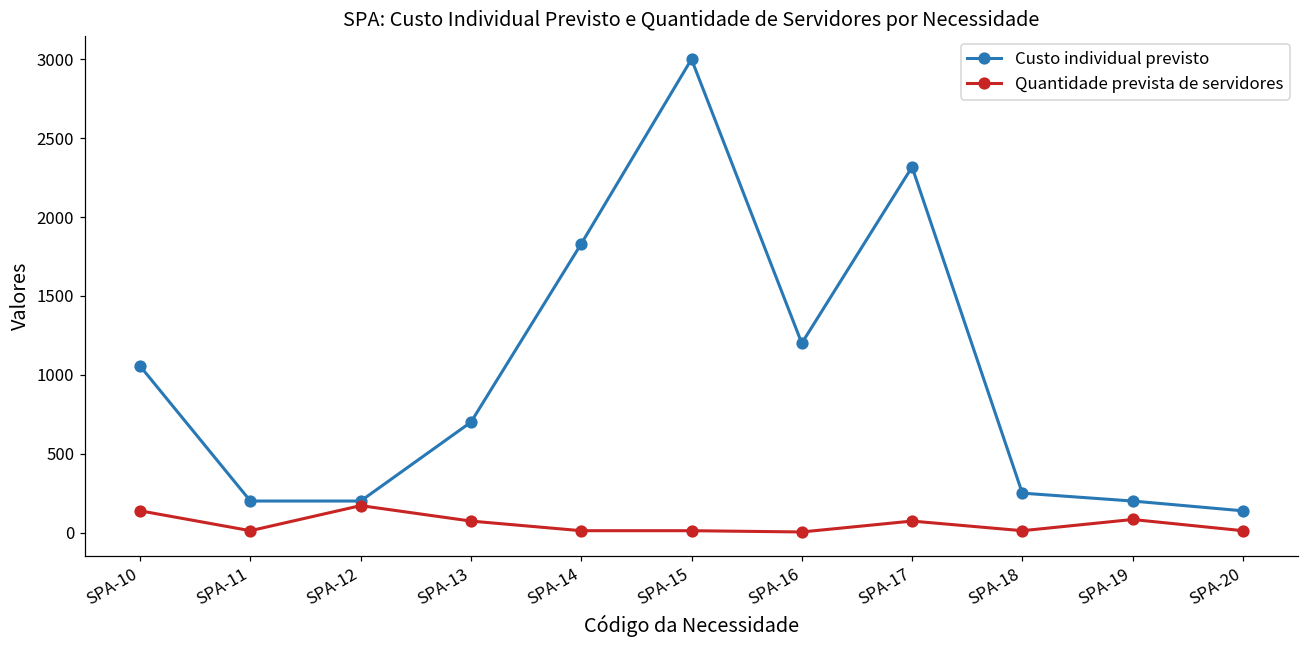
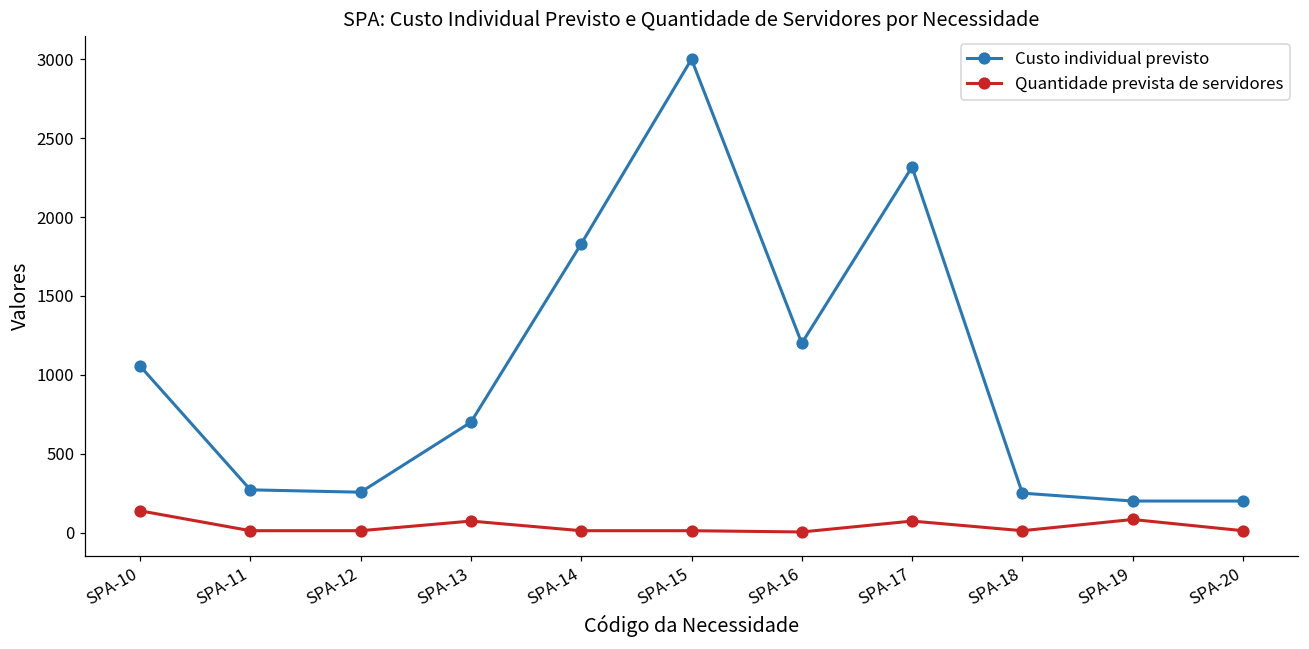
Custo individual previsto, SPA-11: 200 -> 270
Custo individual previsto, SPA-12: 200 -> 260
Quantidade prevista de servidores, SPA-12: 170 -> 10
Custo individual previsto, SPA-20: 140 -> 200
